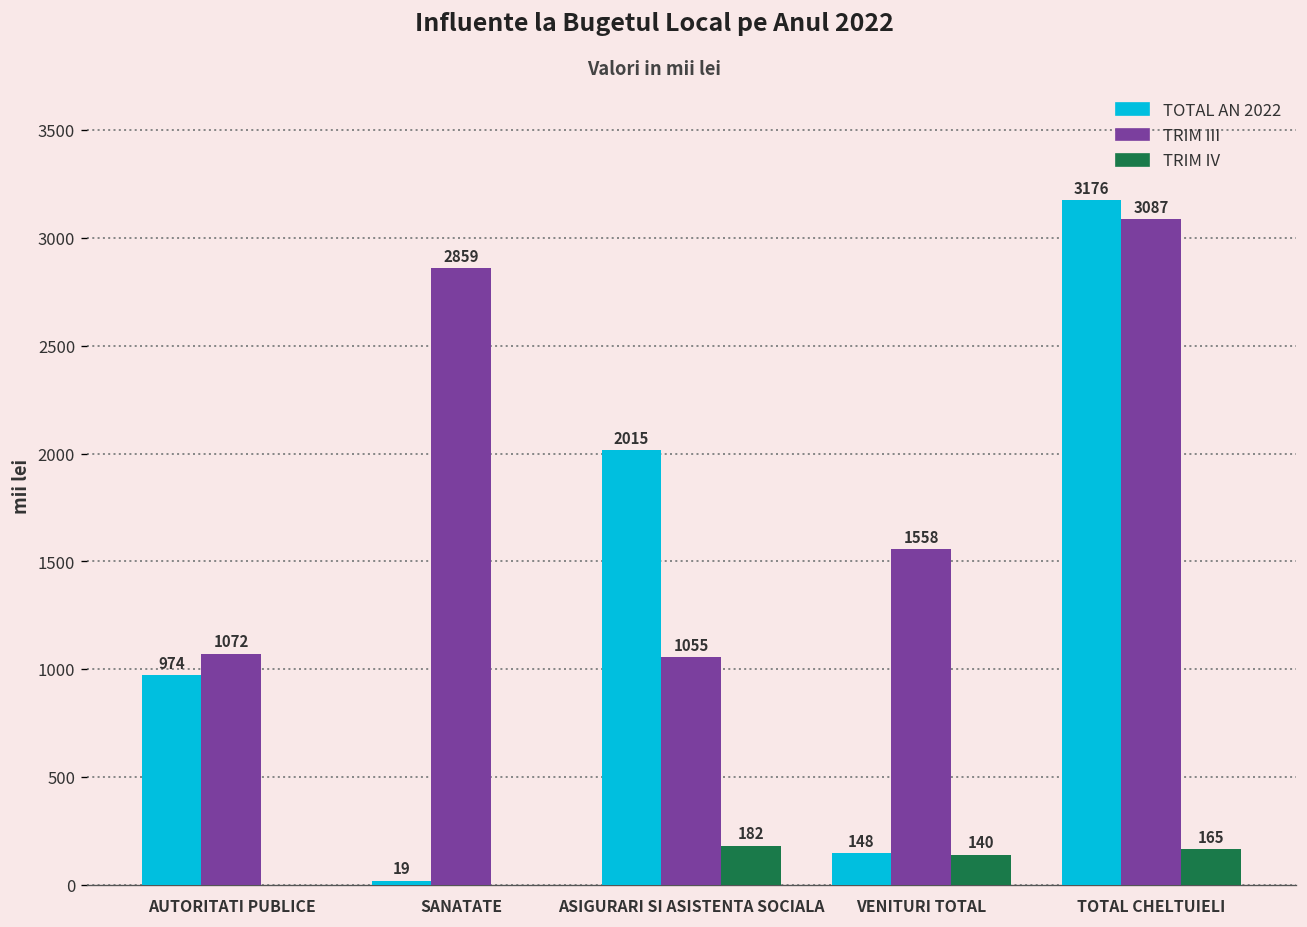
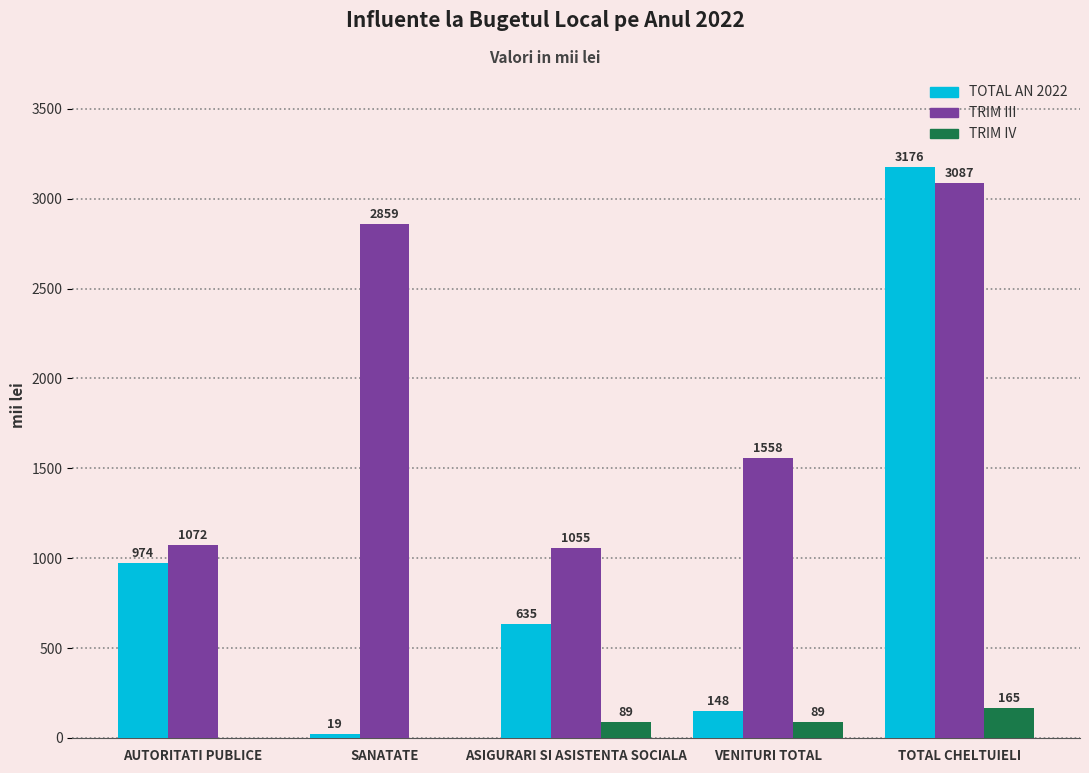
TOTAL AN 2022, ASIGURARI SI ASISTENTA SOCIALA: 2015 -> 635
TRIM IV, ASIGURARI SI ASISTENTA SOCIALA: 182 -> 89
TRIM IV, VENITURI TOTAL: 140 -> 89
